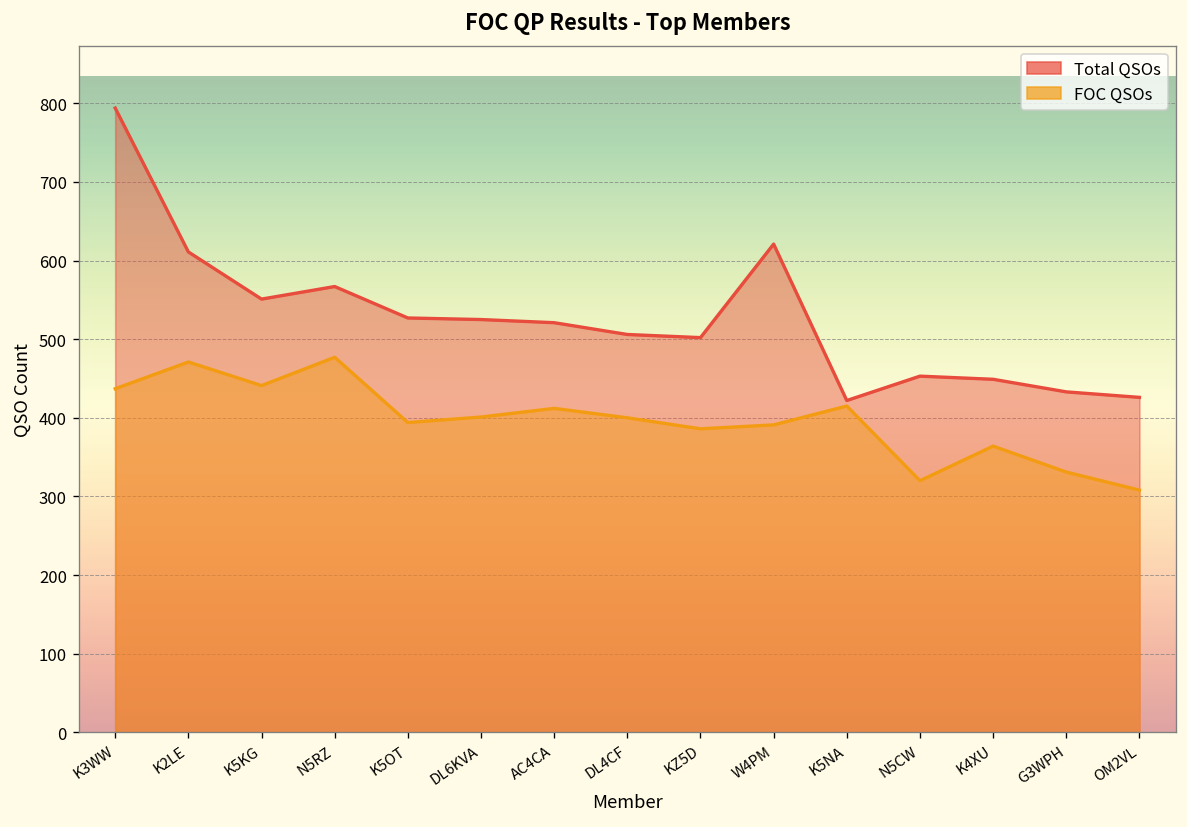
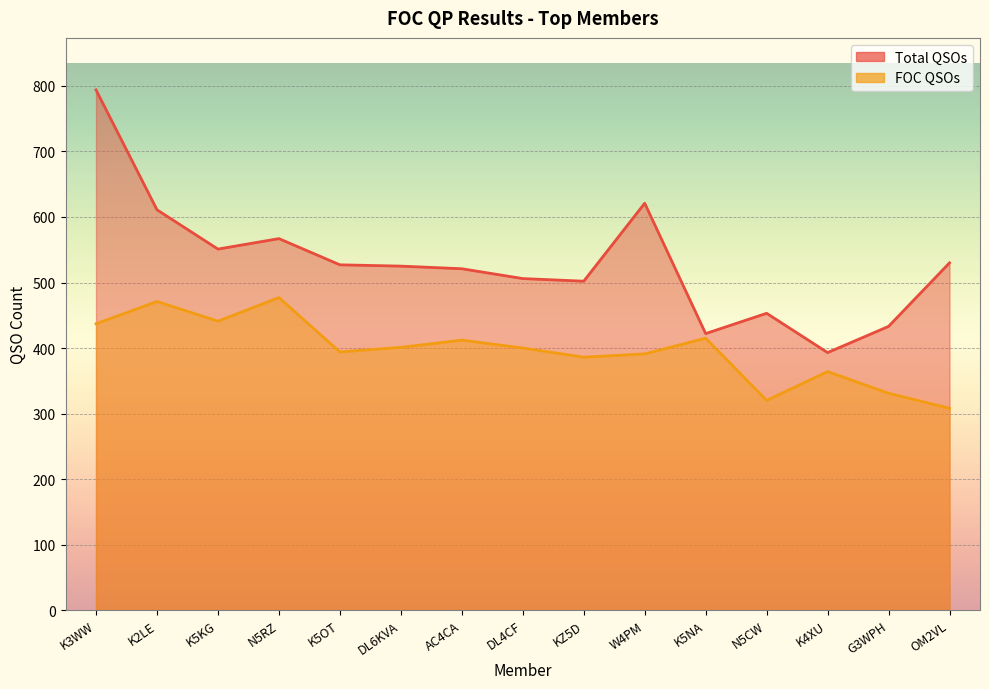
Total QSOs, K4XU: 450 -> 390
Total QSOs, OM2VL: 430 -> 530
